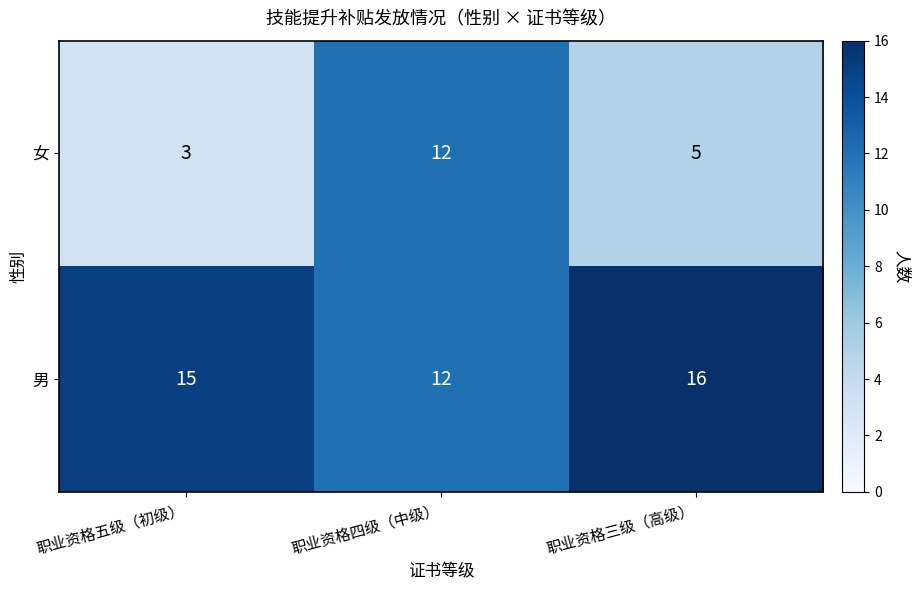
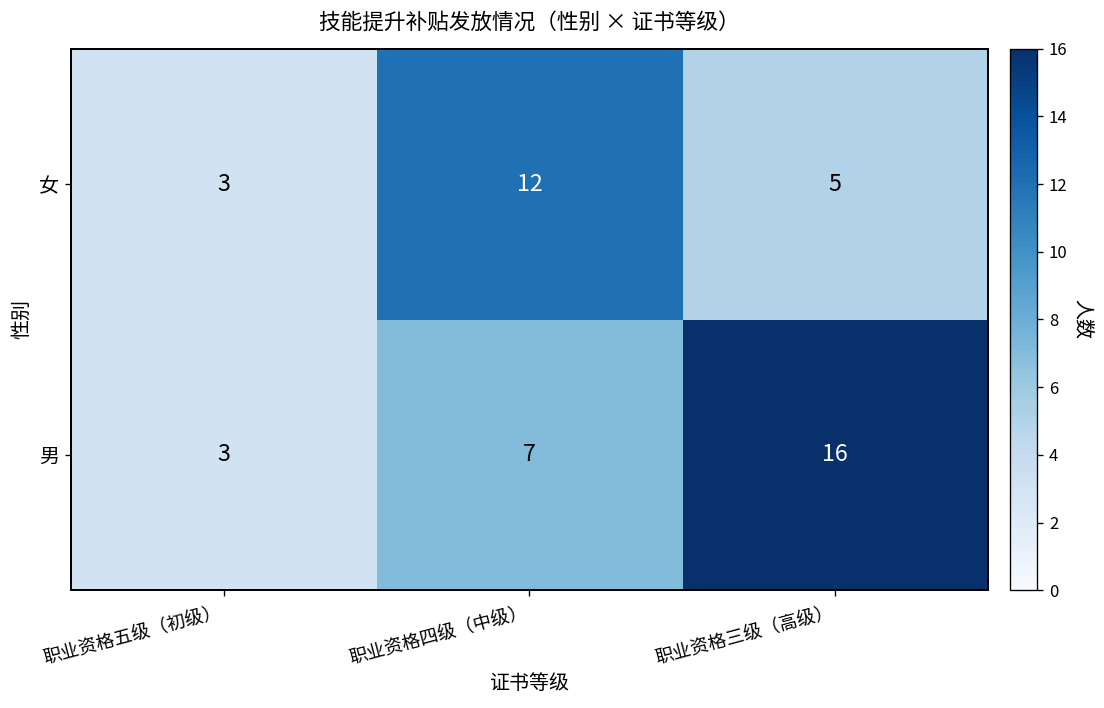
男, 职业资格五级（初级）: 15 -> 3
男, 职业资格四级（中级）: 12 -> 7
